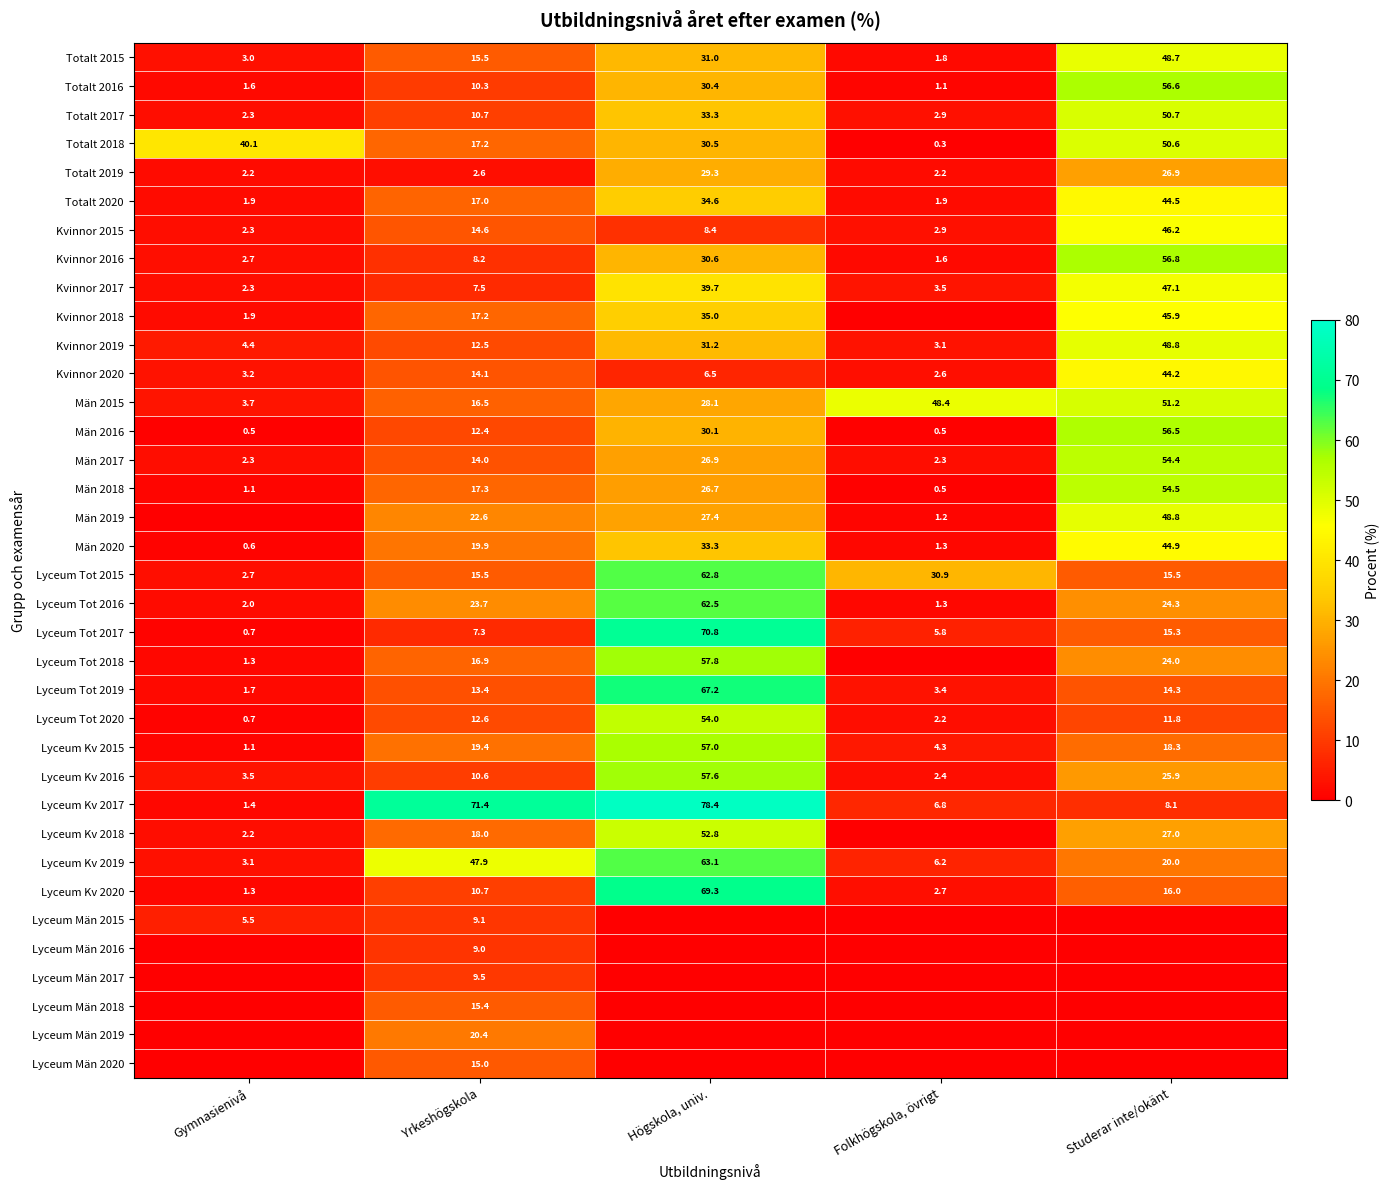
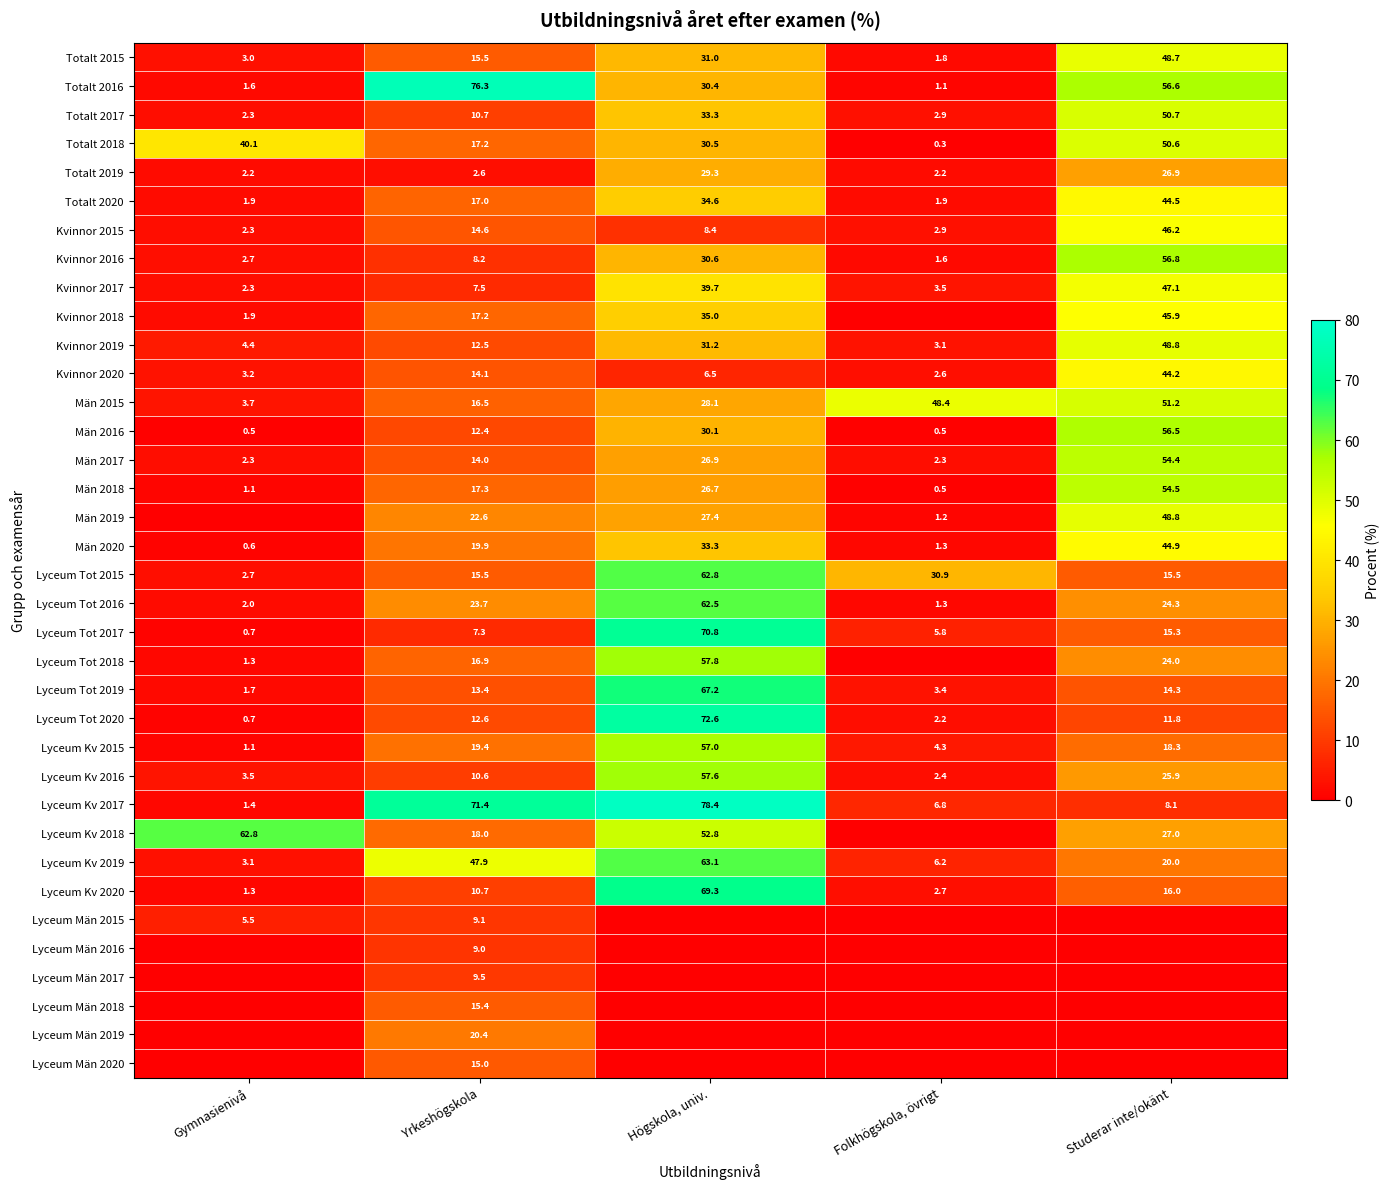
Totalt 2016, Yrkeshögskola: 10.3 -> 76.3
Lyceum Tot 2020, Högskola, univ.: 54.0 -> 72.6
Lyceum Kv 2018, Gymnasienivå: 2.2 -> 62.8
